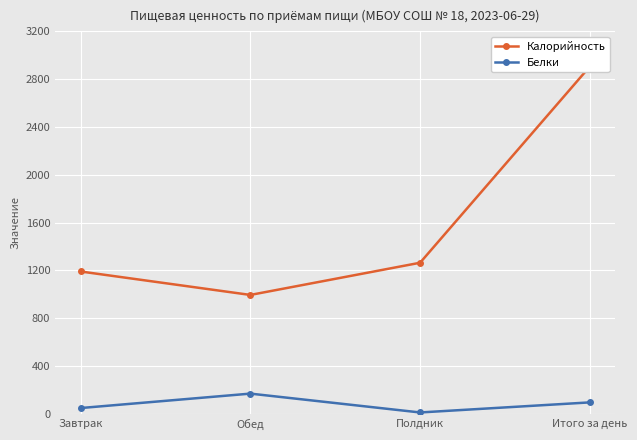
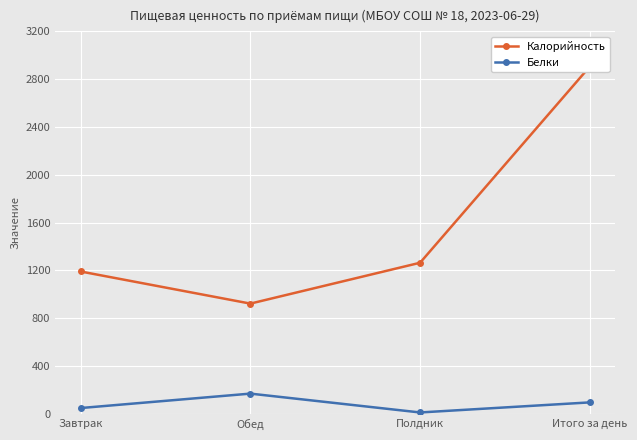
Калорийность, Обед: 1000 -> 920
